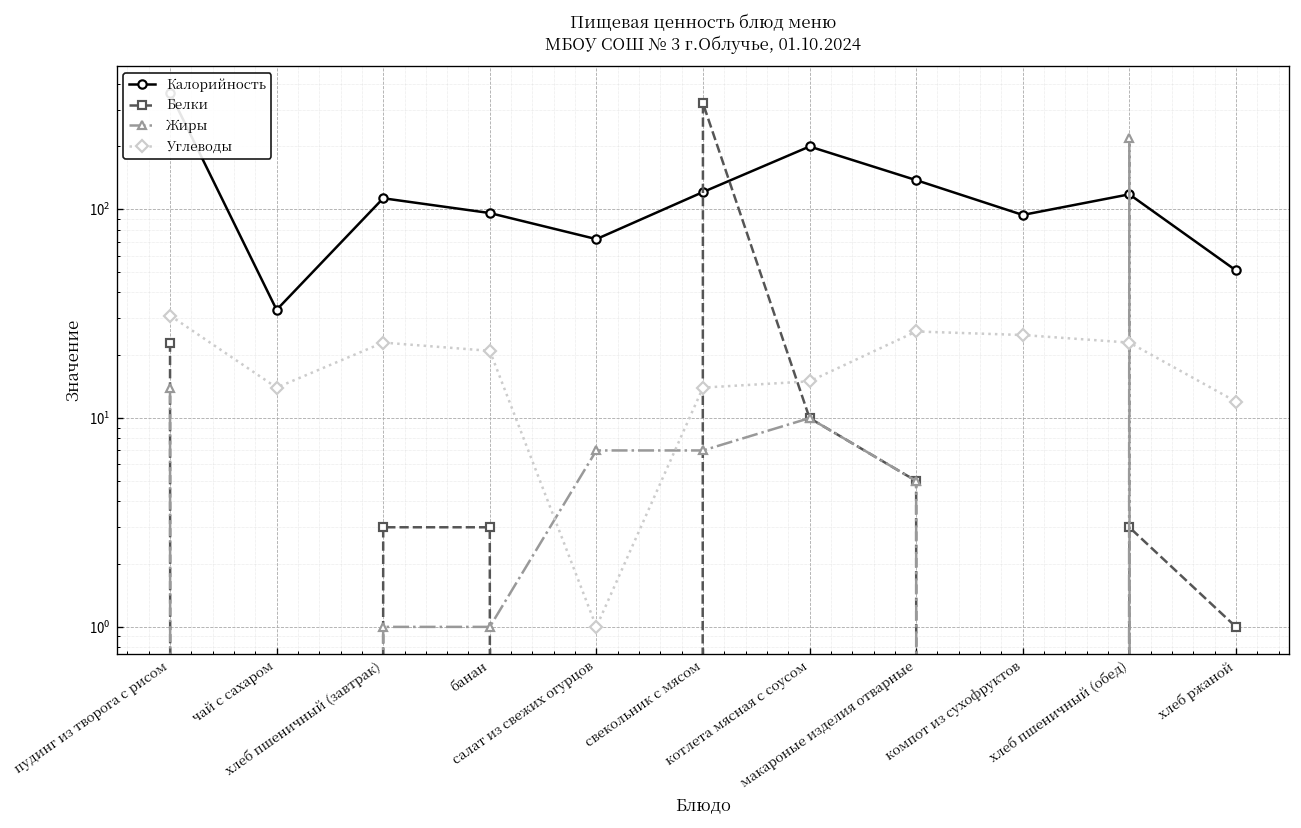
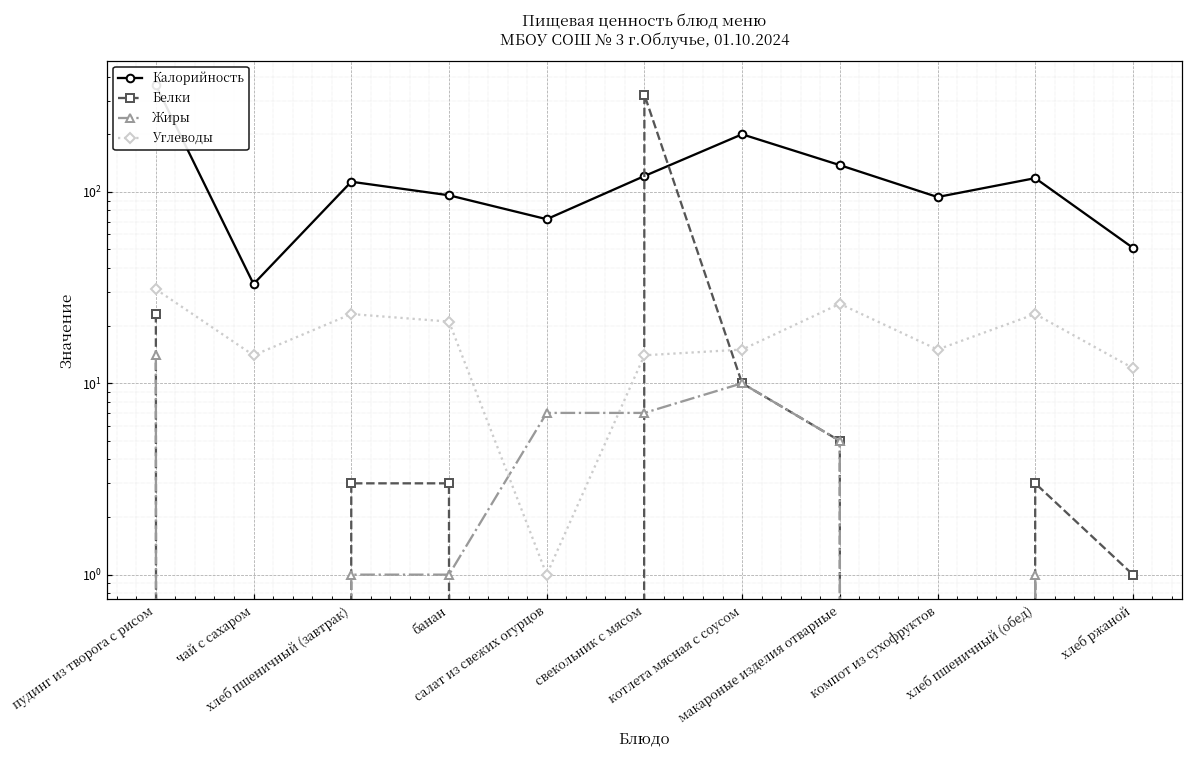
Углеводы, компот из сухофруктов: 25 -> 15
Жиры, хлеб пшеничный (обед): 220 -> 1
